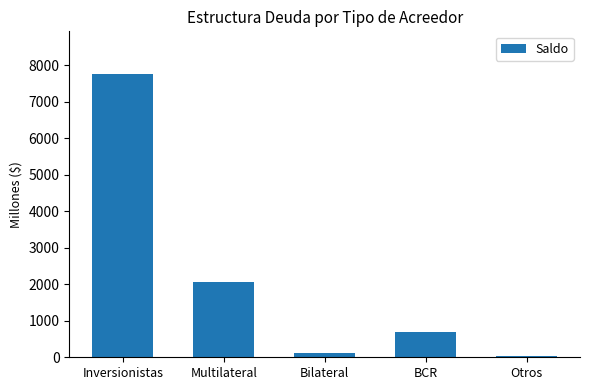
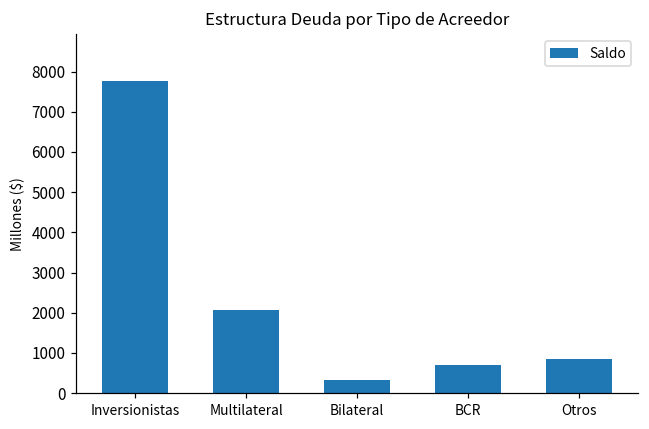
Bilateral: 100 -> 300
Otros: 0 -> 900
